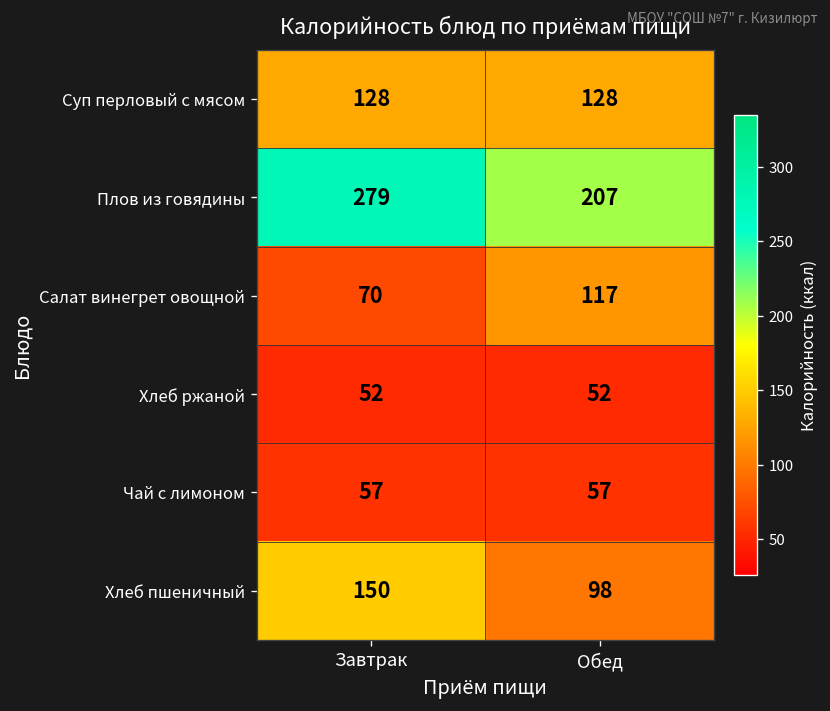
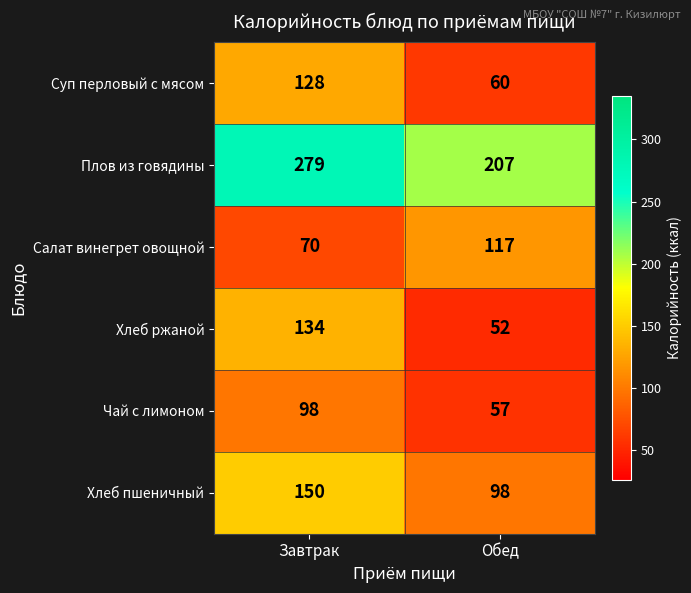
Суп перловый с мясом, Обед: 128 -> 60
Хлеб ржаной, Завтрак: 52 -> 134
Чай с лимоном, Завтрак: 57 -> 98
